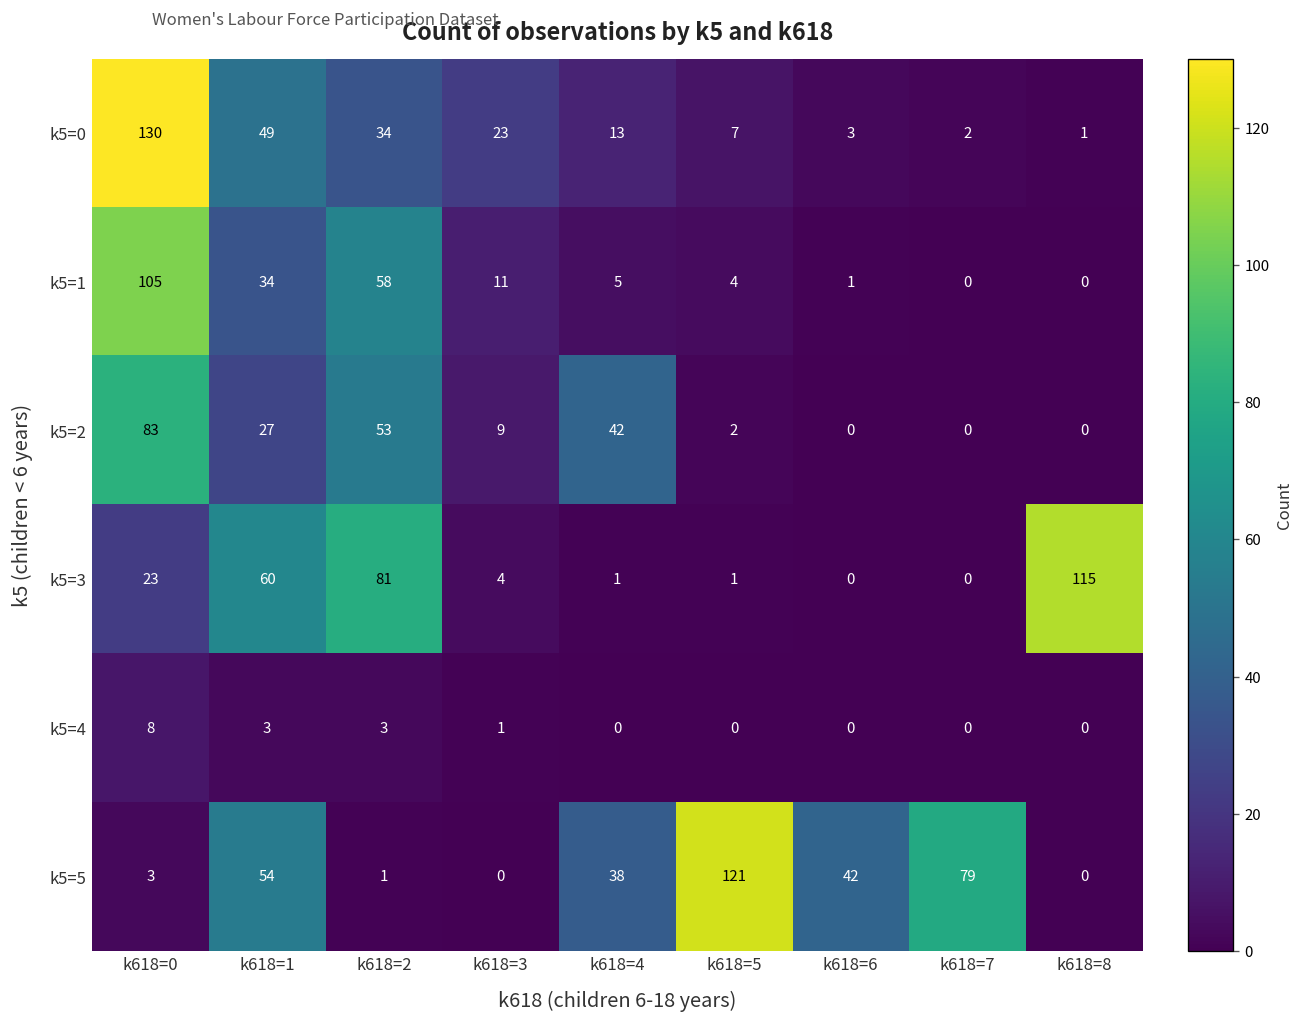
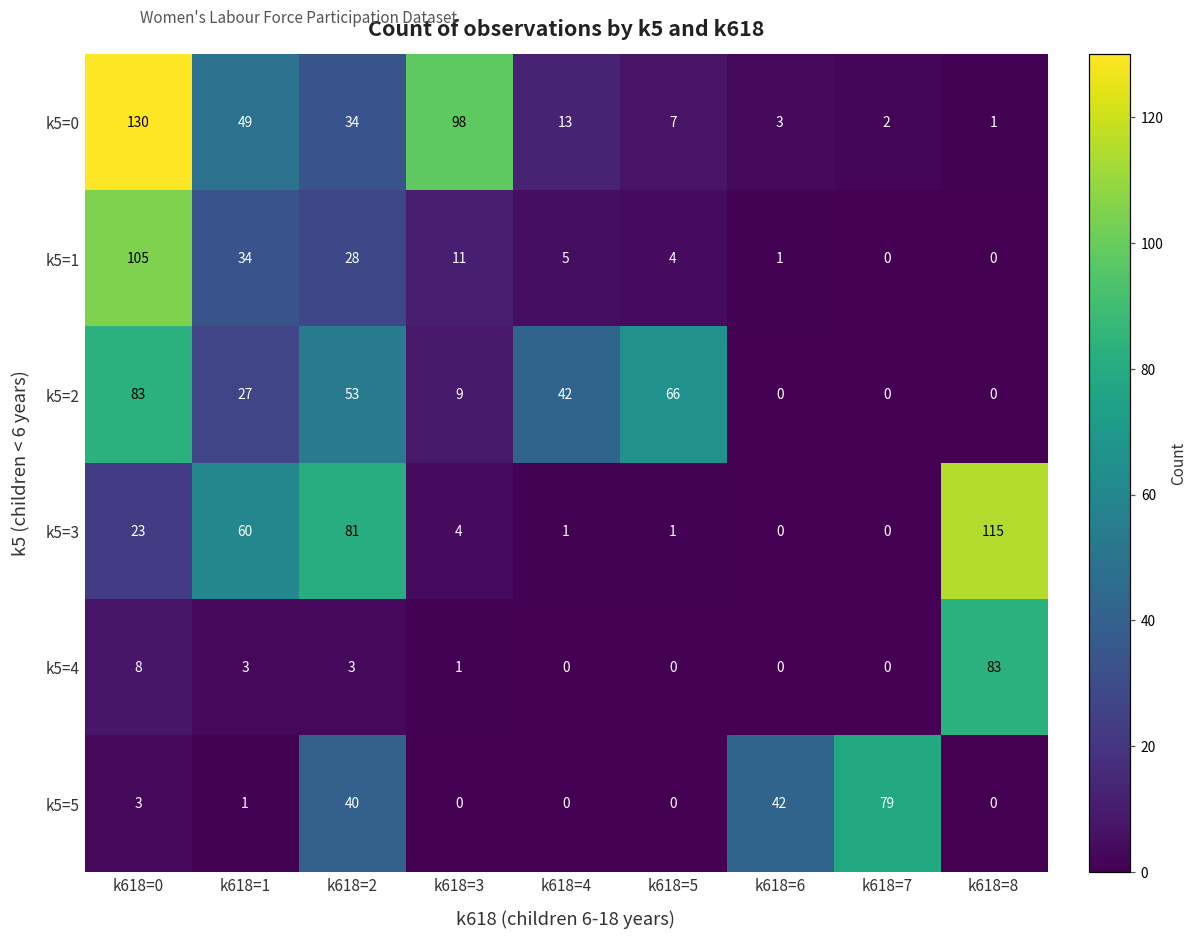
k5=0, k618=3: 23 -> 98
k5=1, k618=2: 58 -> 28
k5=2, k618=5: 2 -> 66
k5=4, k618=8: 0 -> 83
k5=5, k618=1: 54 -> 1
k5=5, k618=2: 1 -> 40
k5=5, k618=4: 38 -> 0
k5=5, k618=5: 121 -> 0
